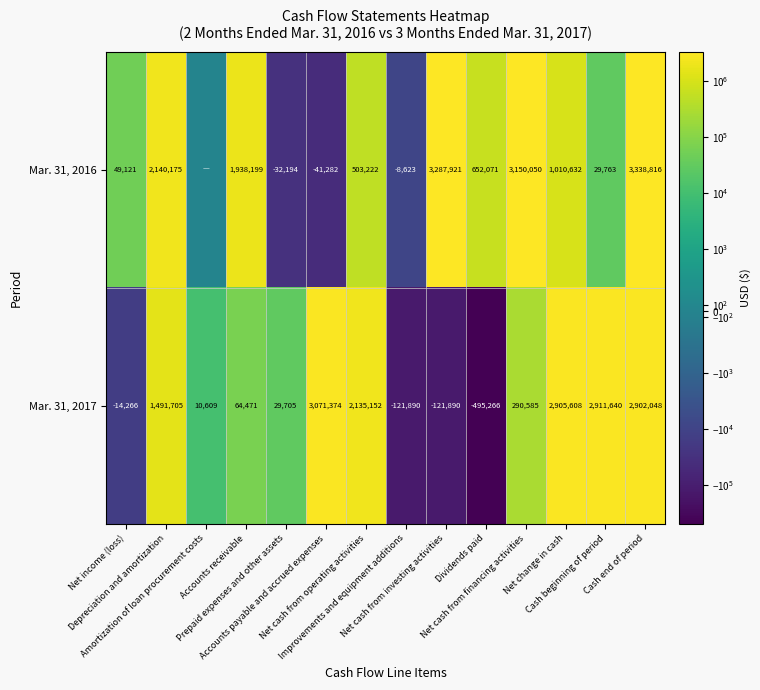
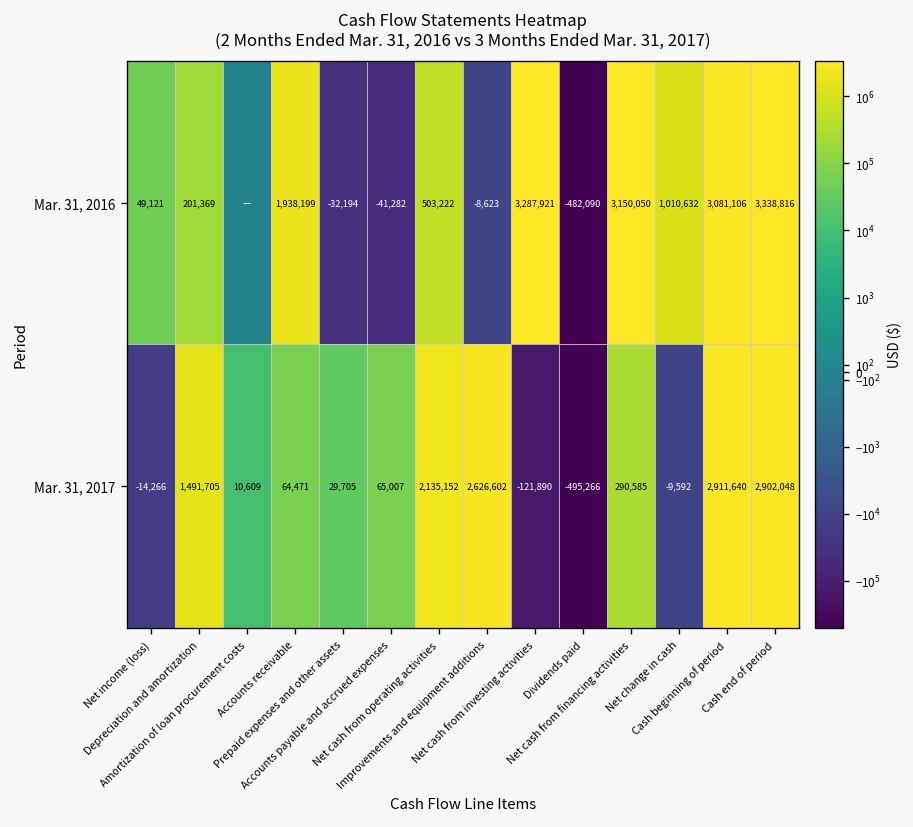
Mar. 31, 2016, Depreciation and amortization: 2,140,175 -> 201,369
Mar. 31, 2016, Dividends paid: 652,071 -> -482,090
Mar. 31, 2016, Cash beginning of period: 29,763 -> 3,081,106
Mar. 31, 2017, Accounts payable and accrued expenses: 3,071,374 -> 65,007
Mar. 31, 2017, Improvements and equipment additions: -121,890 -> 2,626,602
Mar. 31, 2017, Net change in cash: 2,905,608 -> -9,592
